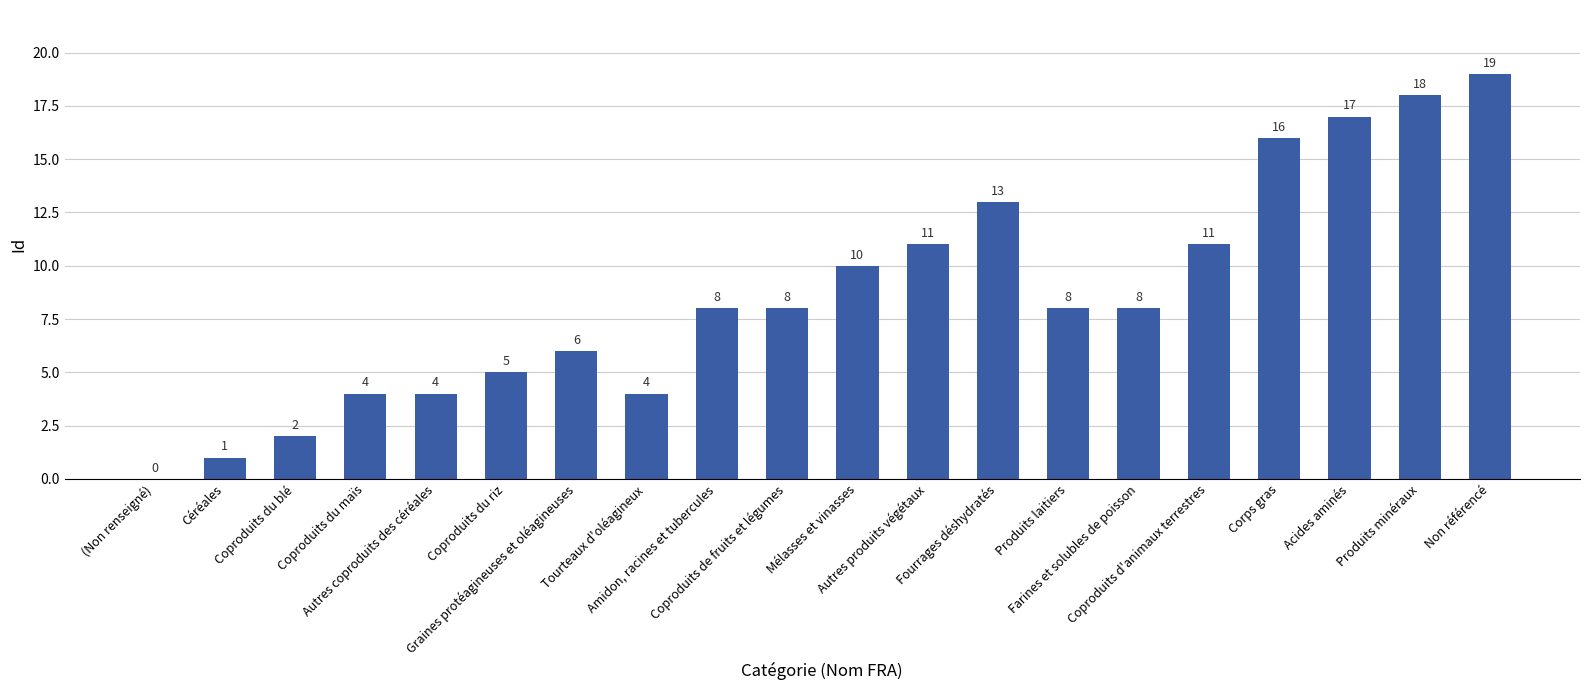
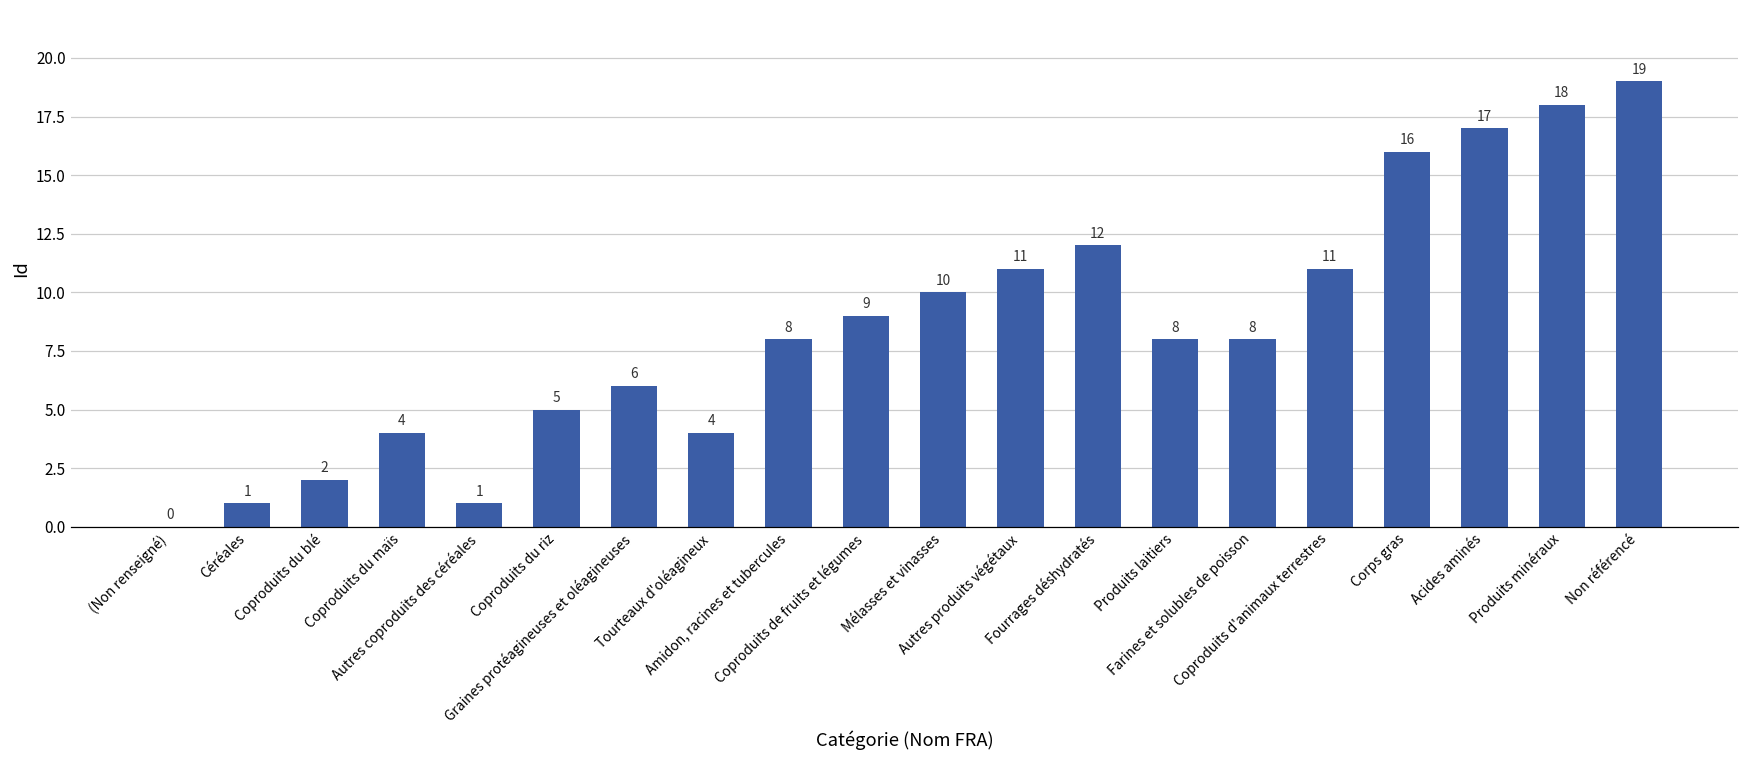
Autres coproduits des céréales: 4 -> 1
Coproduits de fruits et légumes: 8 -> 9
Fourrages déshydratés: 13 -> 12
